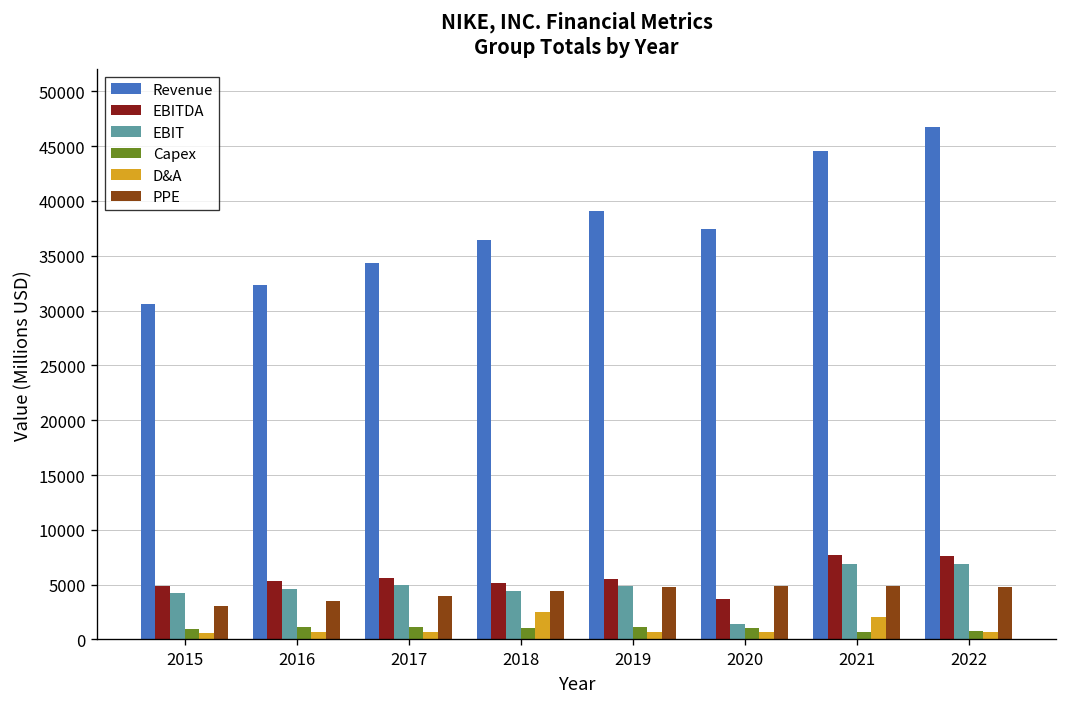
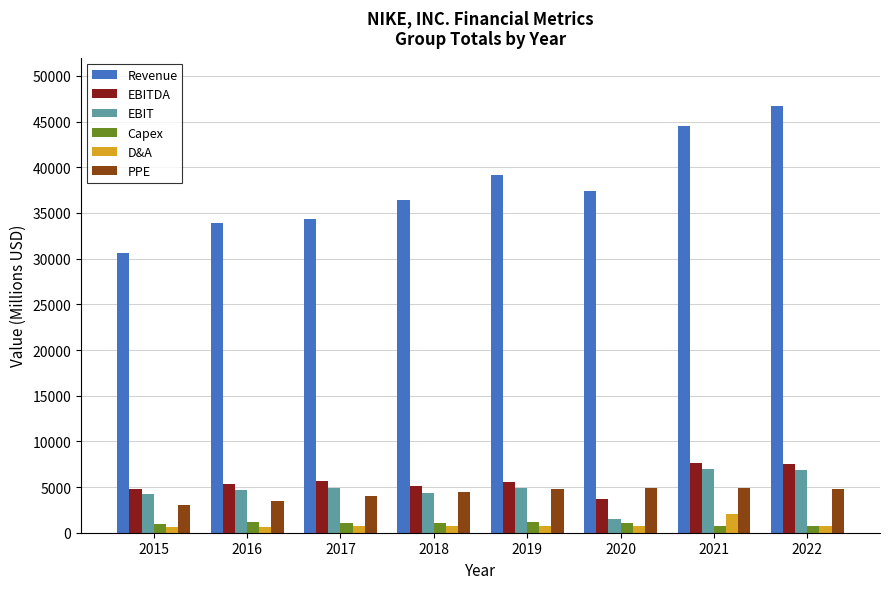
Revenue, 2016: 32000 -> 34000
D&A, 2018: 3000 -> 1000
